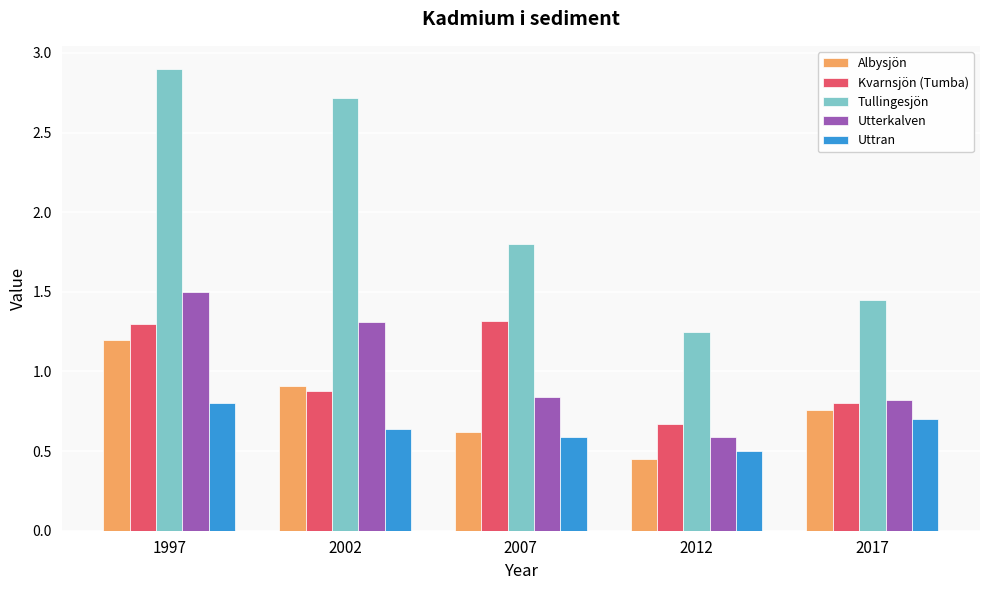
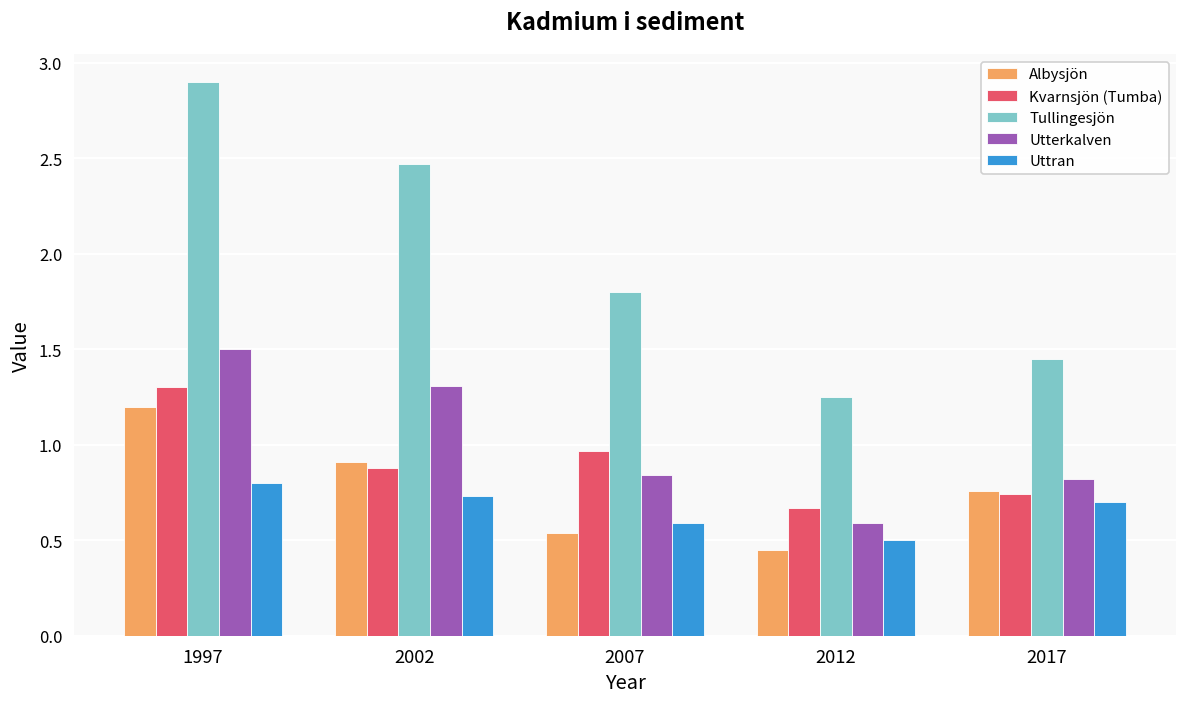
Tullingesjön, 2002: 2.72 -> 2.47
Uttran, 2002: 0.64 -> 0.73
Albysjön, 2007: 0.62 -> 0.54
Kvarnsjön (Tumba), 2007: 1.32 -> 0.97
Kvarnsjön (Tumba), 2017: 0.80 -> 0.74
